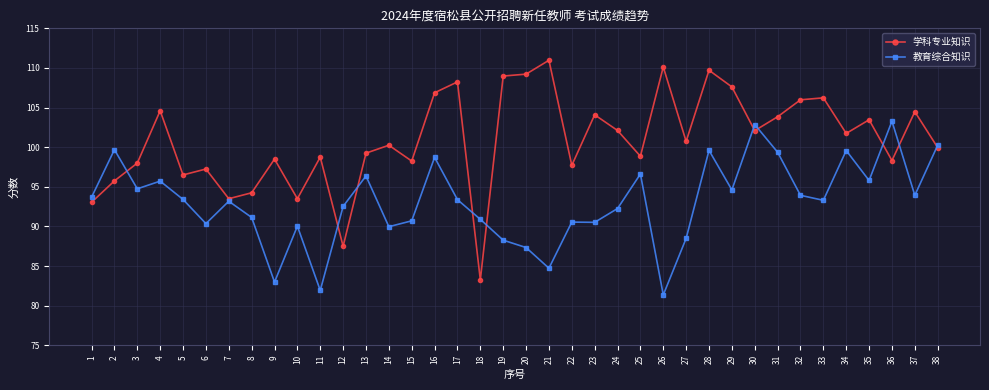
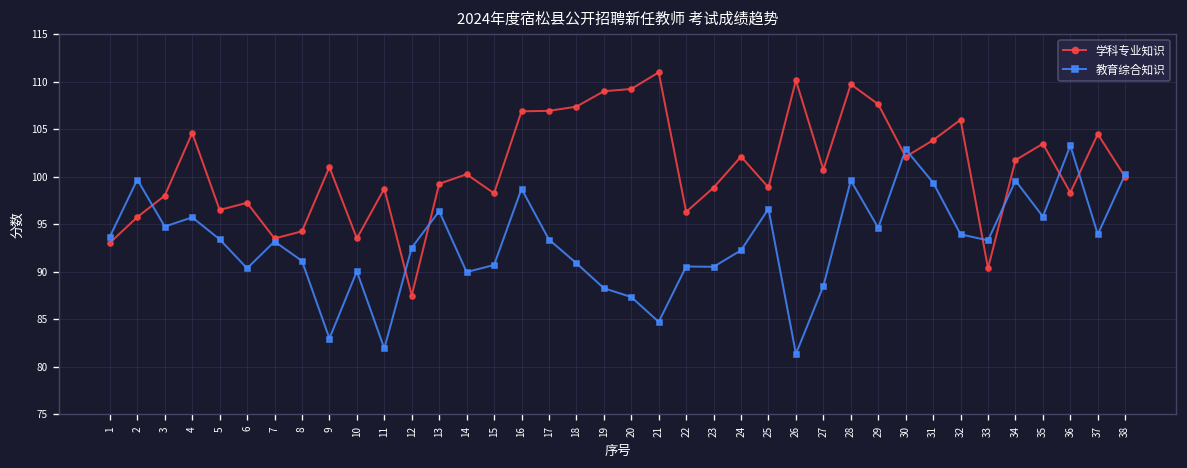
学科专业知识, 9: 99 -> 101
学科专业知识, 17: 108 -> 107
学科专业知识, 18: 83 -> 107
学科专业知识, 22: 98 -> 96
学科专业知识, 23: 104 -> 99
学科专业知识, 33: 106 -> 90
